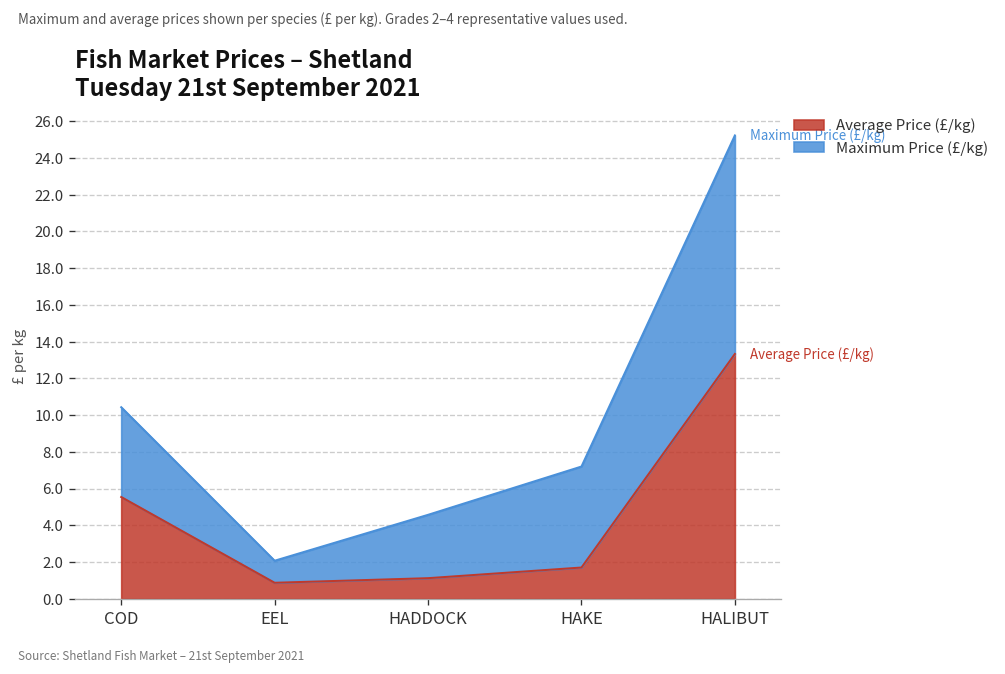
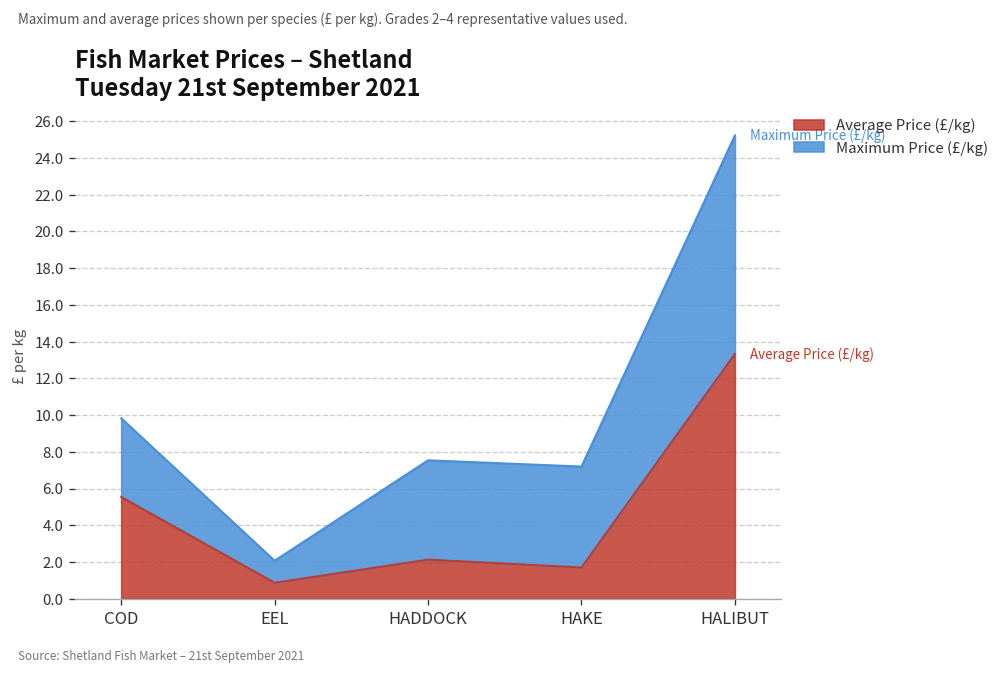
Maximum Price (£/kg), COD: 4.9 -> 4.3
Average Price (£/kg), HADDOCK: 1.1 -> 2.1
Maximum Price (£/kg), HADDOCK: 3.5 -> 5.4
